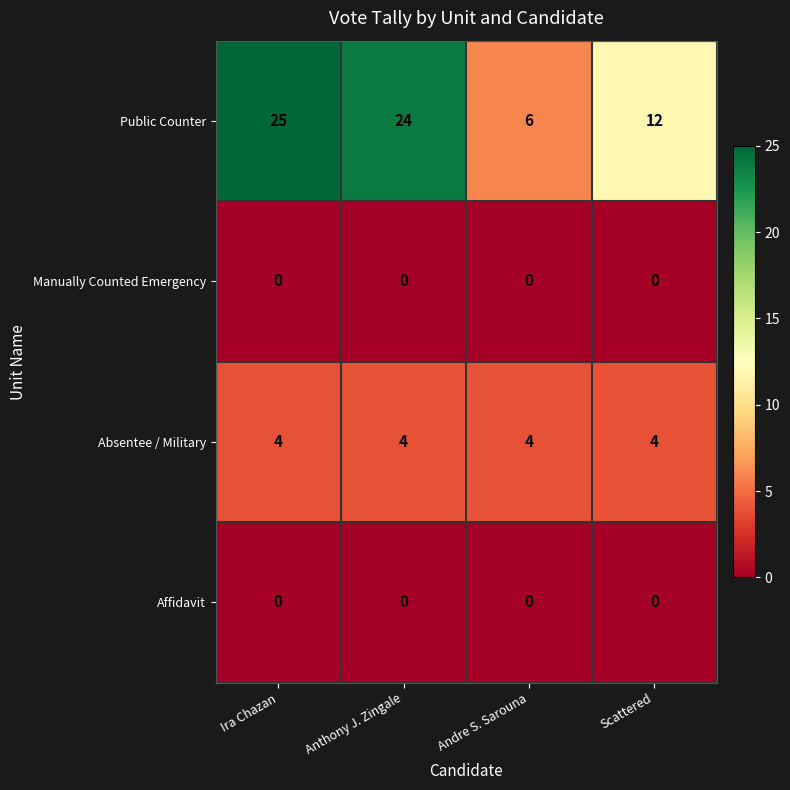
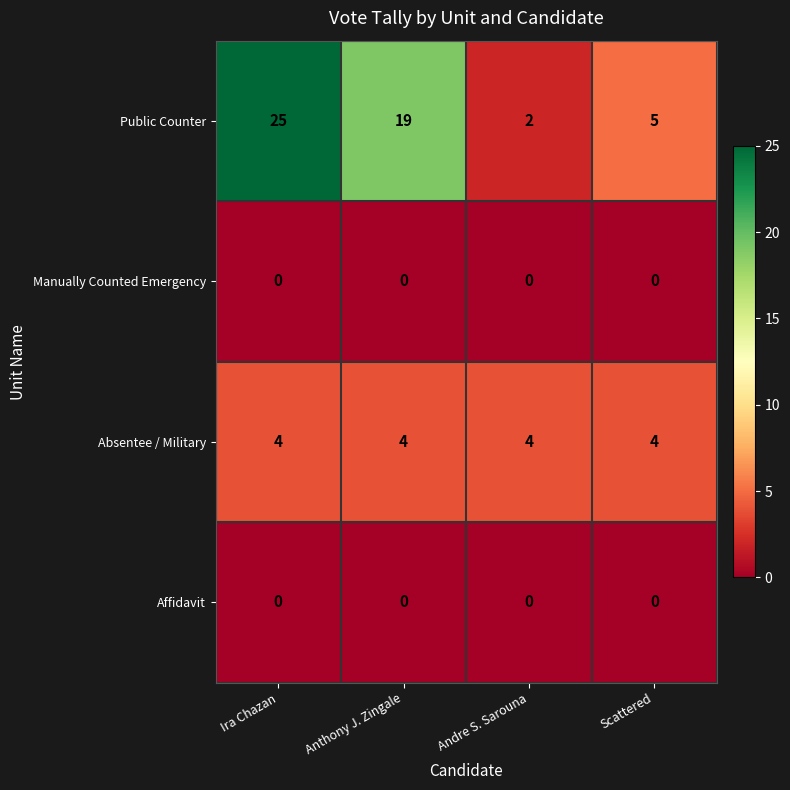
Public Counter, Anthony J. Zingale: 24 -> 19
Public Counter, Andre S. Sarouna: 6 -> 2
Public Counter, Scattered: 12 -> 5
